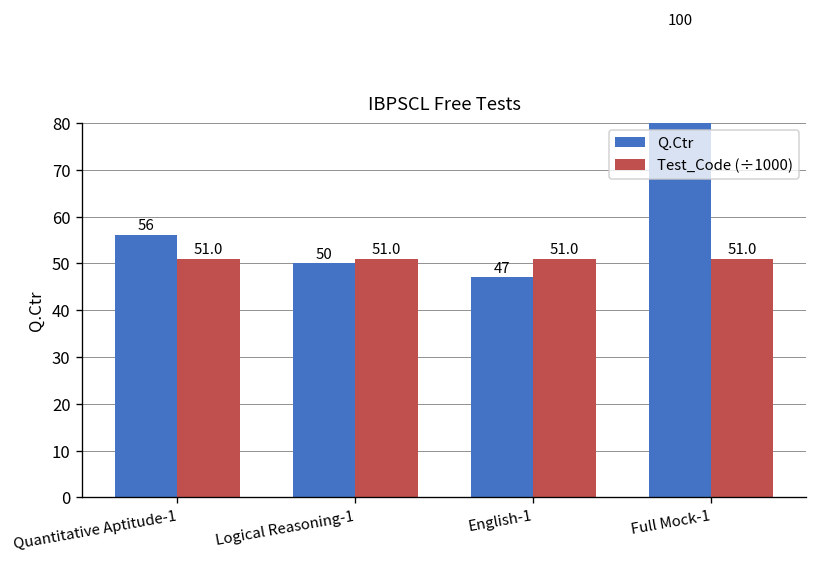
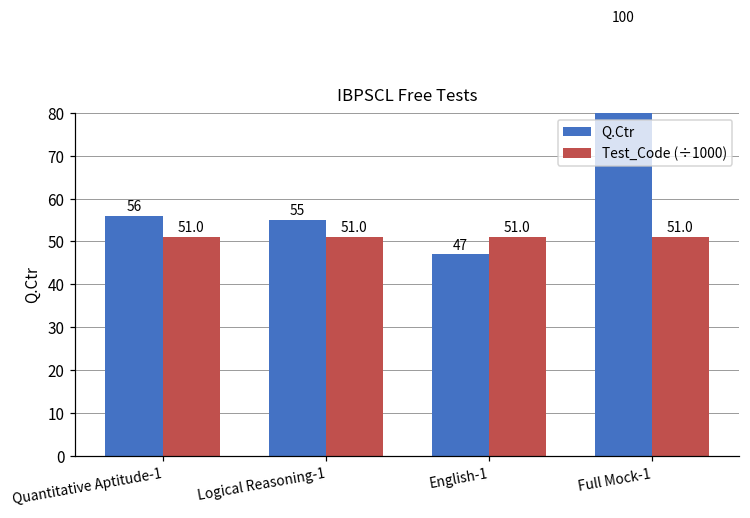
Q.Ctr, Logical Reasoning-1: 50 -> 55
